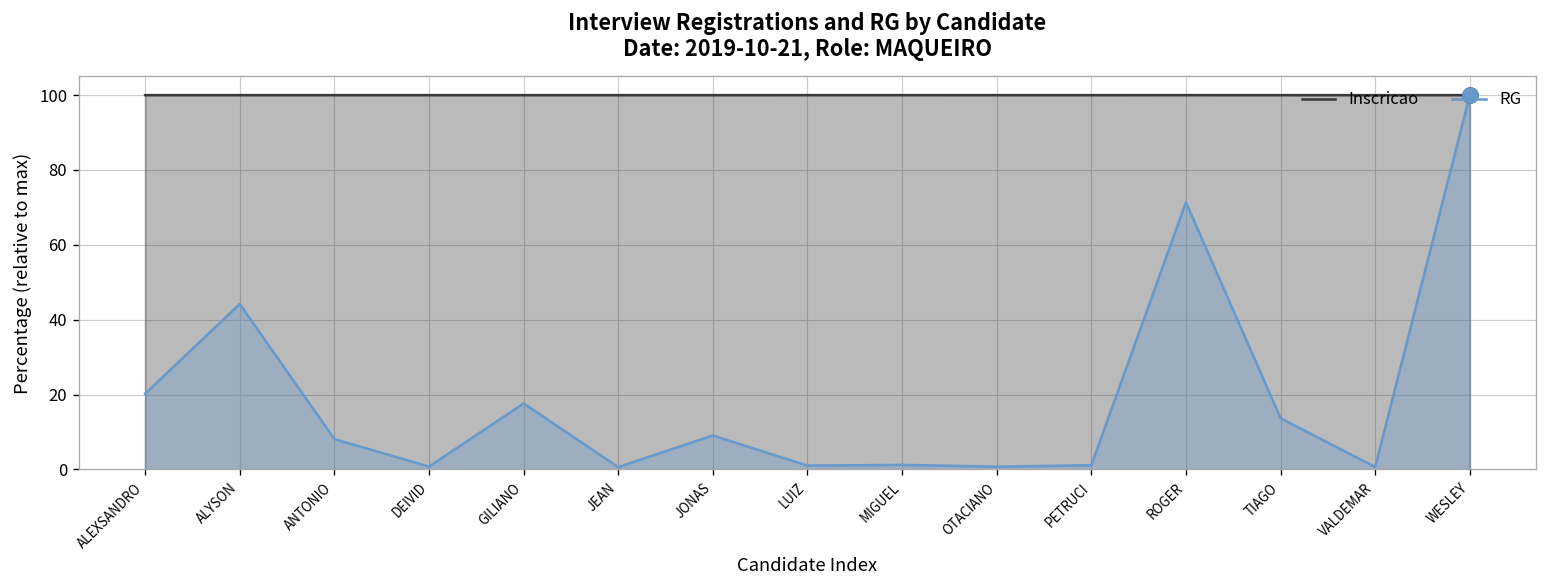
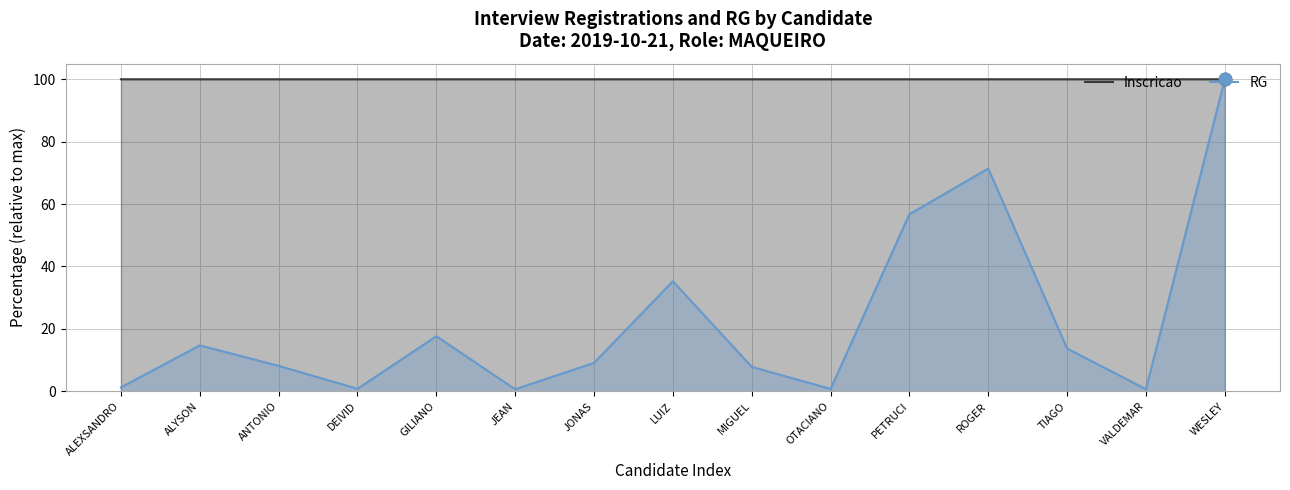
RG, ALEXSANDRO: 20 -> 1
RG, ALYSON: 44 -> 15
RG, LUIZ: 1 -> 35
RG, MIGUEL: 1 -> 8
RG, PETRUCI: 1 -> 57
